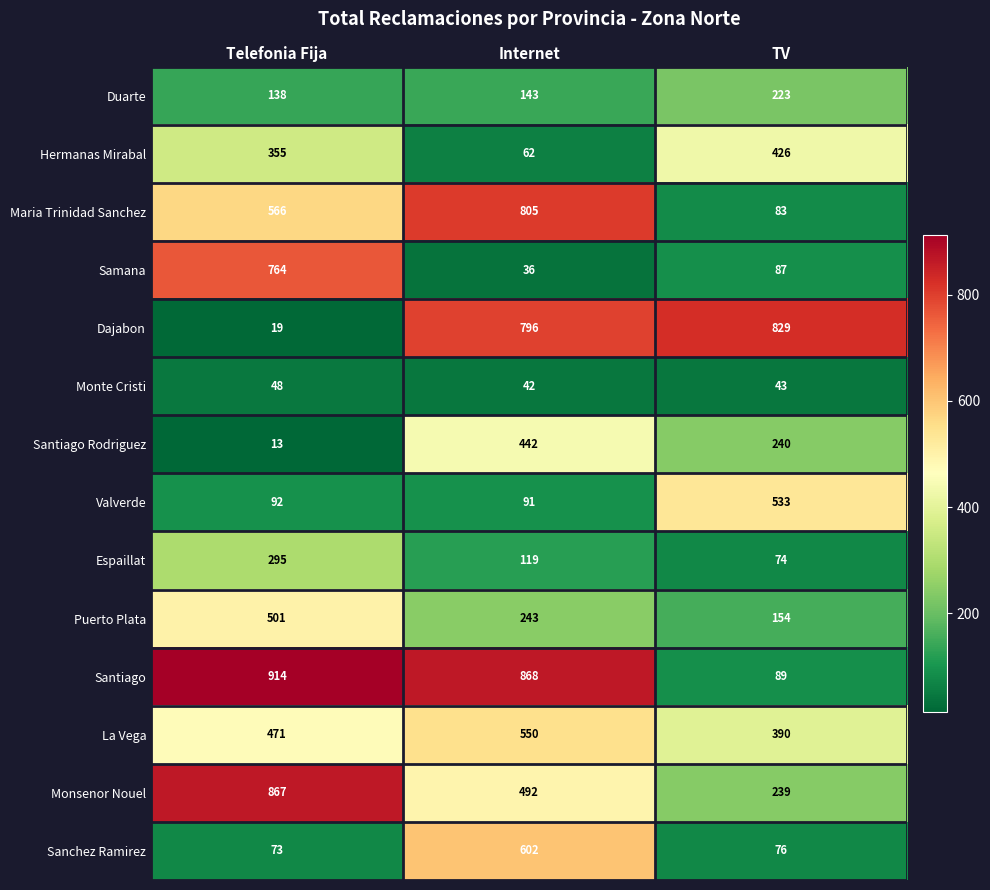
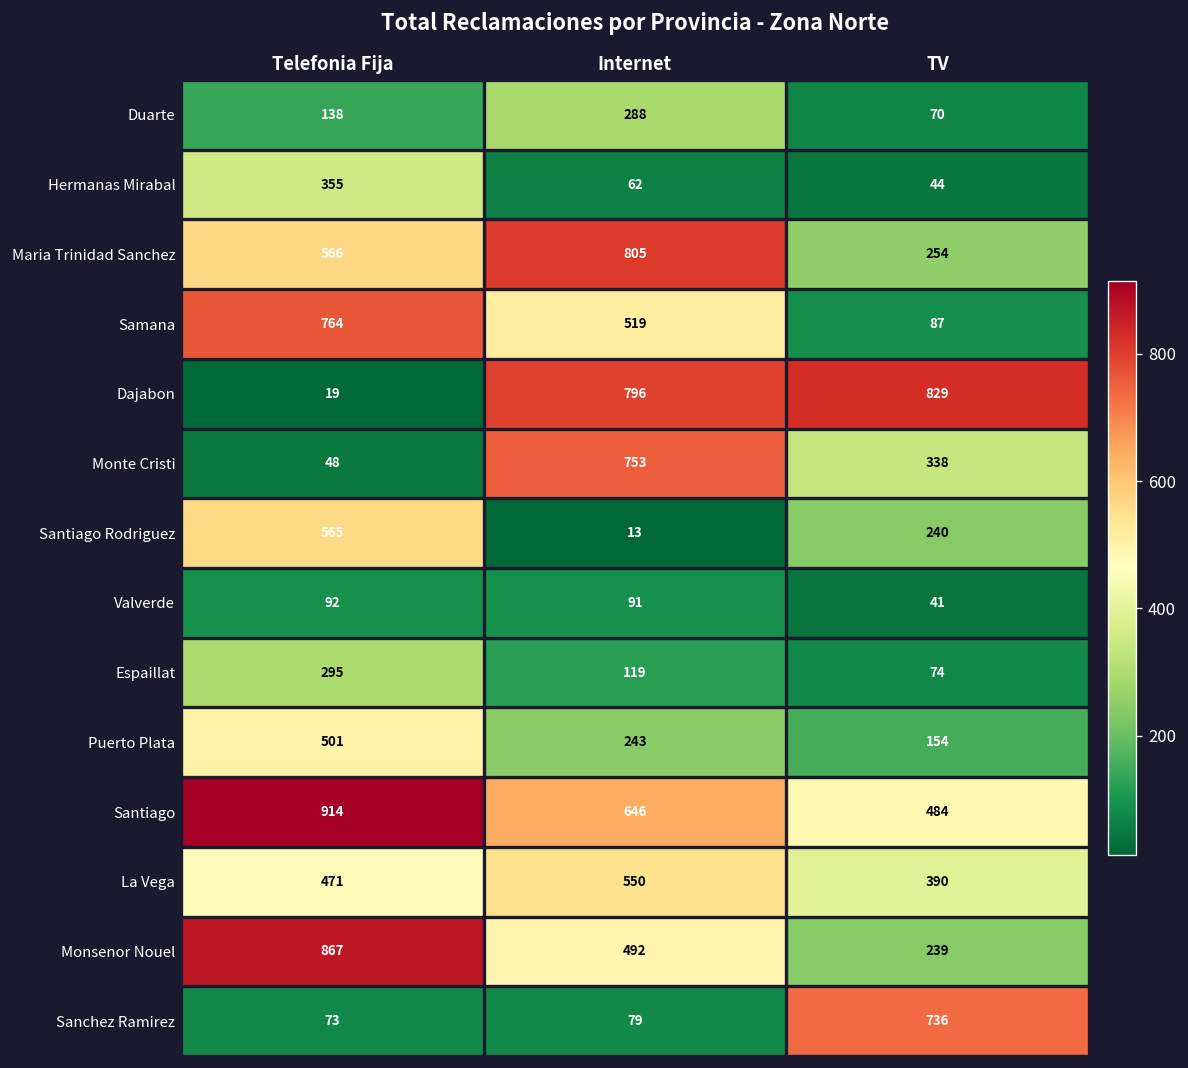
Duarte, Internet: 143 -> 288
Duarte, TV: 223 -> 70
Hermanas Mirabal, TV: 426 -> 44
Maria Trinidad Sanchez, TV: 83 -> 254
Samana, Internet: 36 -> 519
Monte Cristi, Internet: 42 -> 753
Monte Cristi, TV: 43 -> 338
Santiago Rodriguez, Telefonia Fija: 13 -> 565
Santiago Rodriguez, Internet: 442 -> 13
Valverde, TV: 533 -> 41
Santiago, Internet: 868 -> 646
Santiago, TV: 89 -> 484
Sanchez Ramirez, Internet: 602 -> 79
Sanchez Ramirez, TV: 76 -> 736
